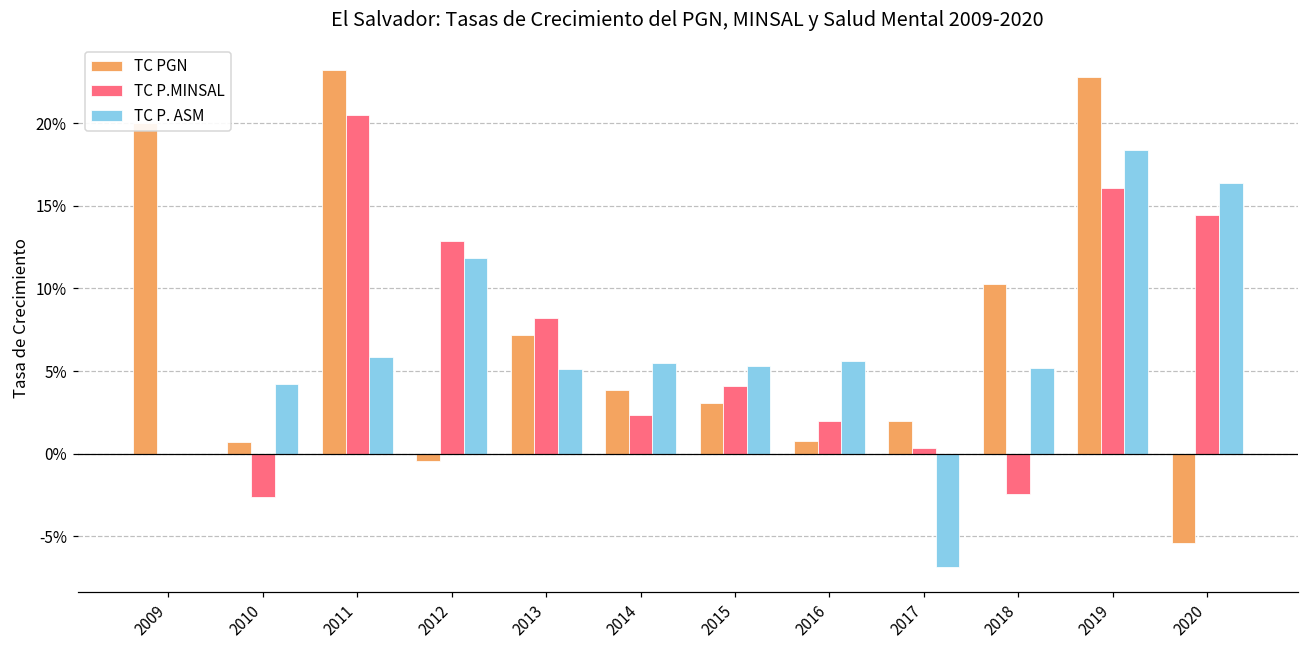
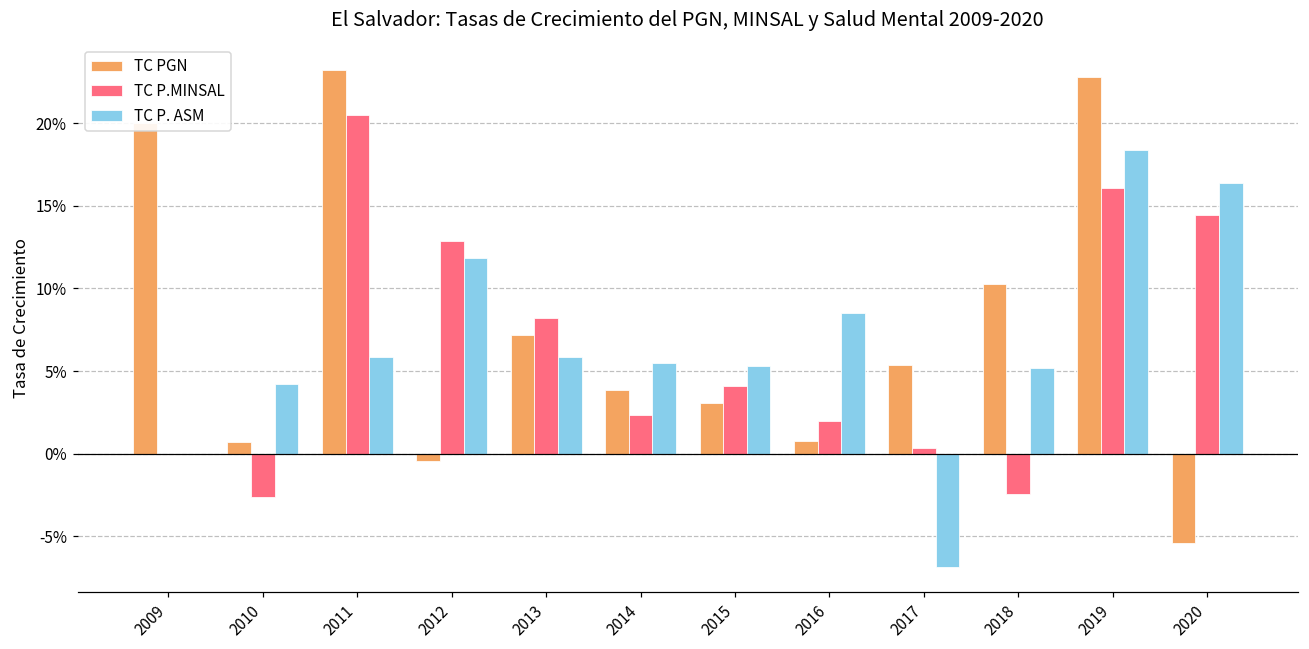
TC P. ASM, 2013: 5.1% -> 5.9%
TC P. ASM, 2016: 5.6% -> 8.5%
TC PGN, 2017: 2.0% -> 5.4%
